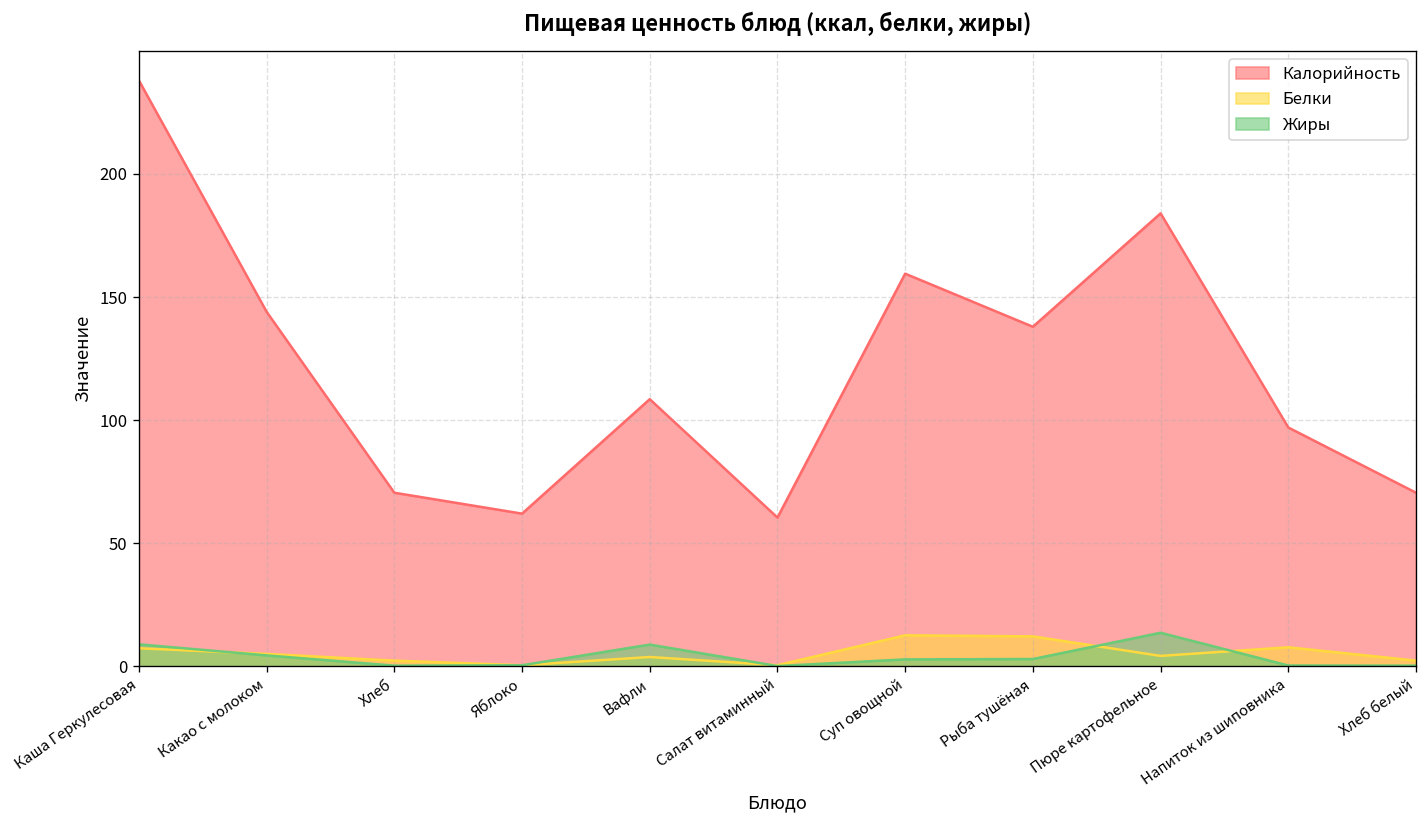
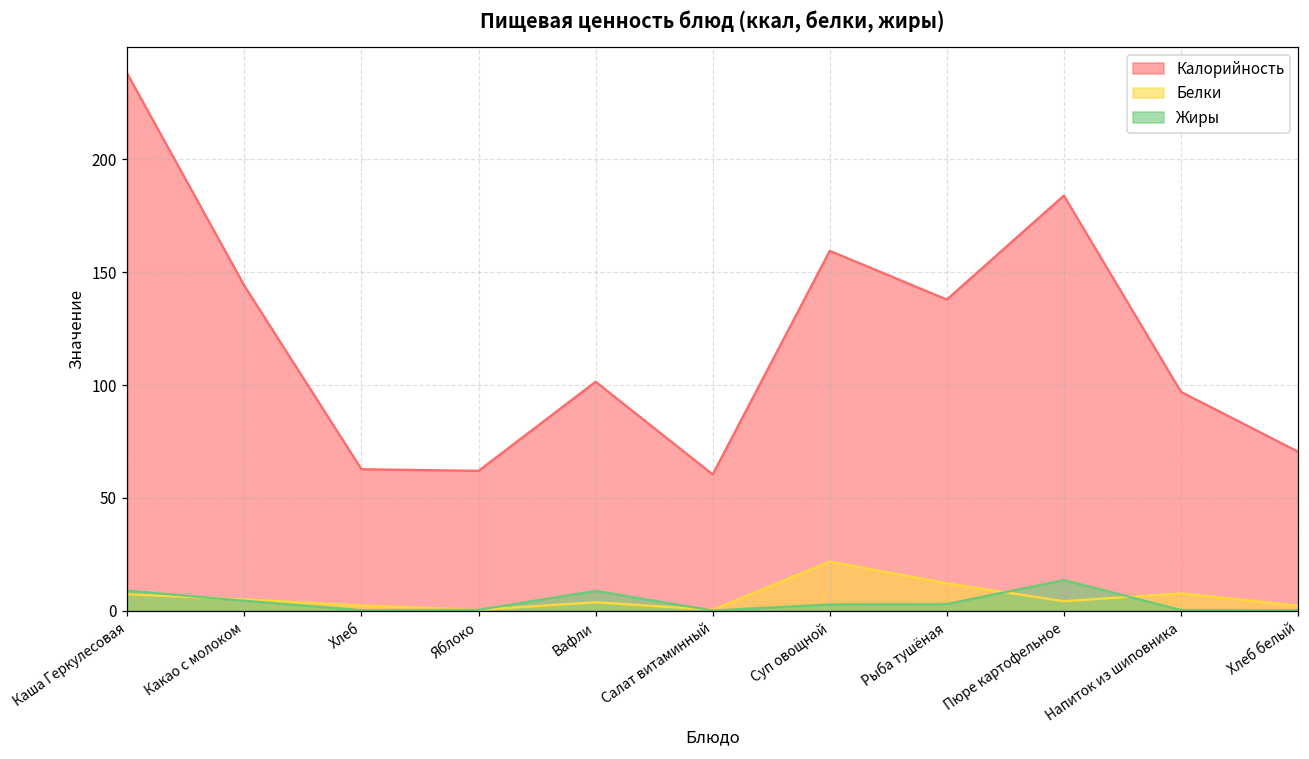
Калорийность, Хлеб: 71 -> 63
Калорийность, Вафли: 109 -> 102
Белки, Суп овощной: 13 -> 22
